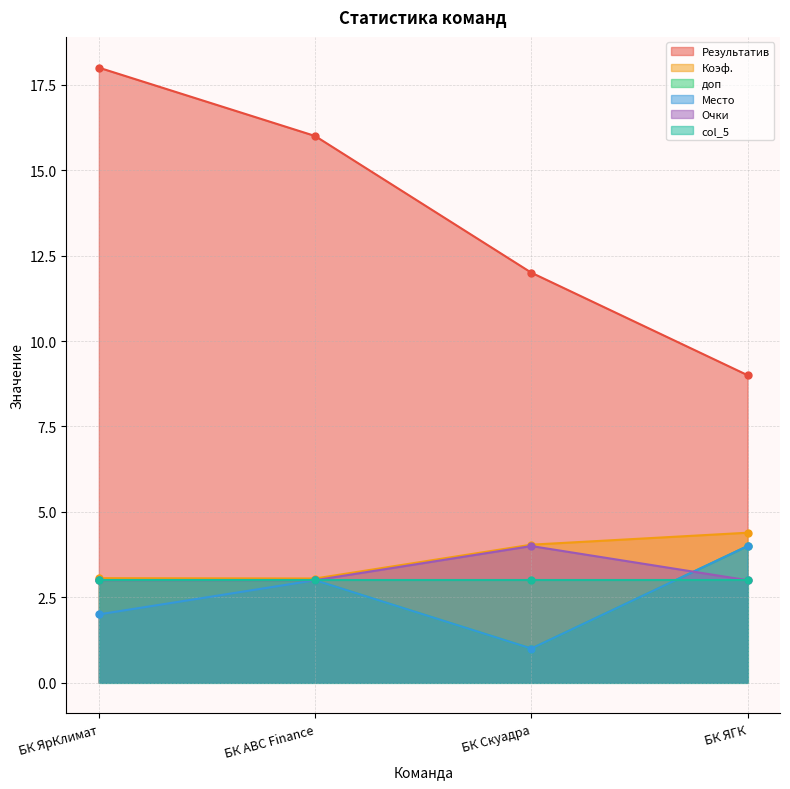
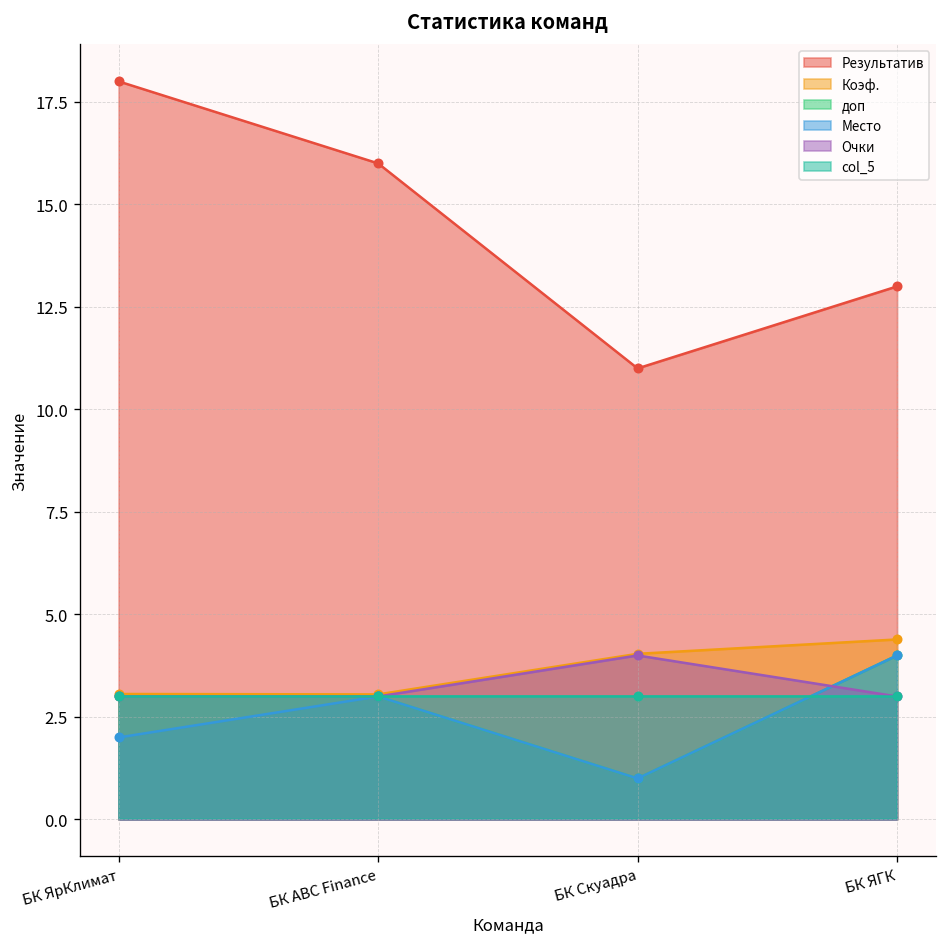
Результатив, БК Скуадра: 12 -> 11
Результатив, БК ЯГК: 9 -> 13
